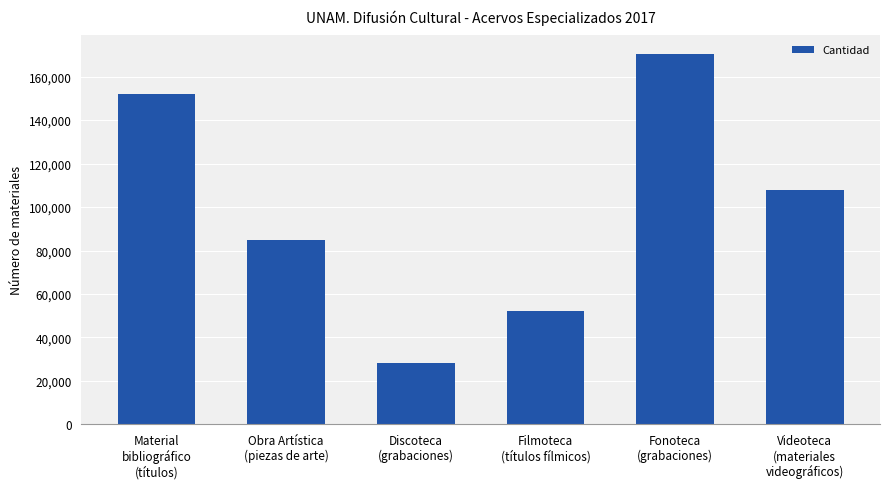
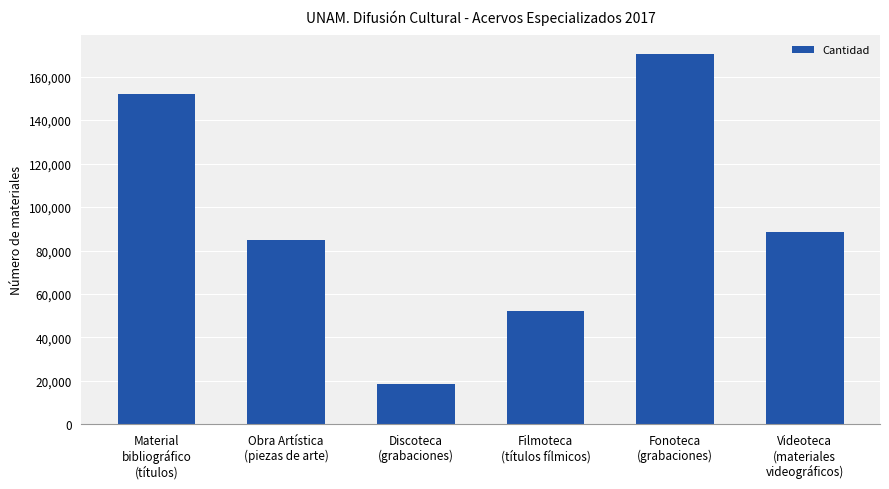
Discoteca (grabaciones): 28,000 -> 18,000
Videoteca (materiales videográficos): 108,000 -> 89,000
